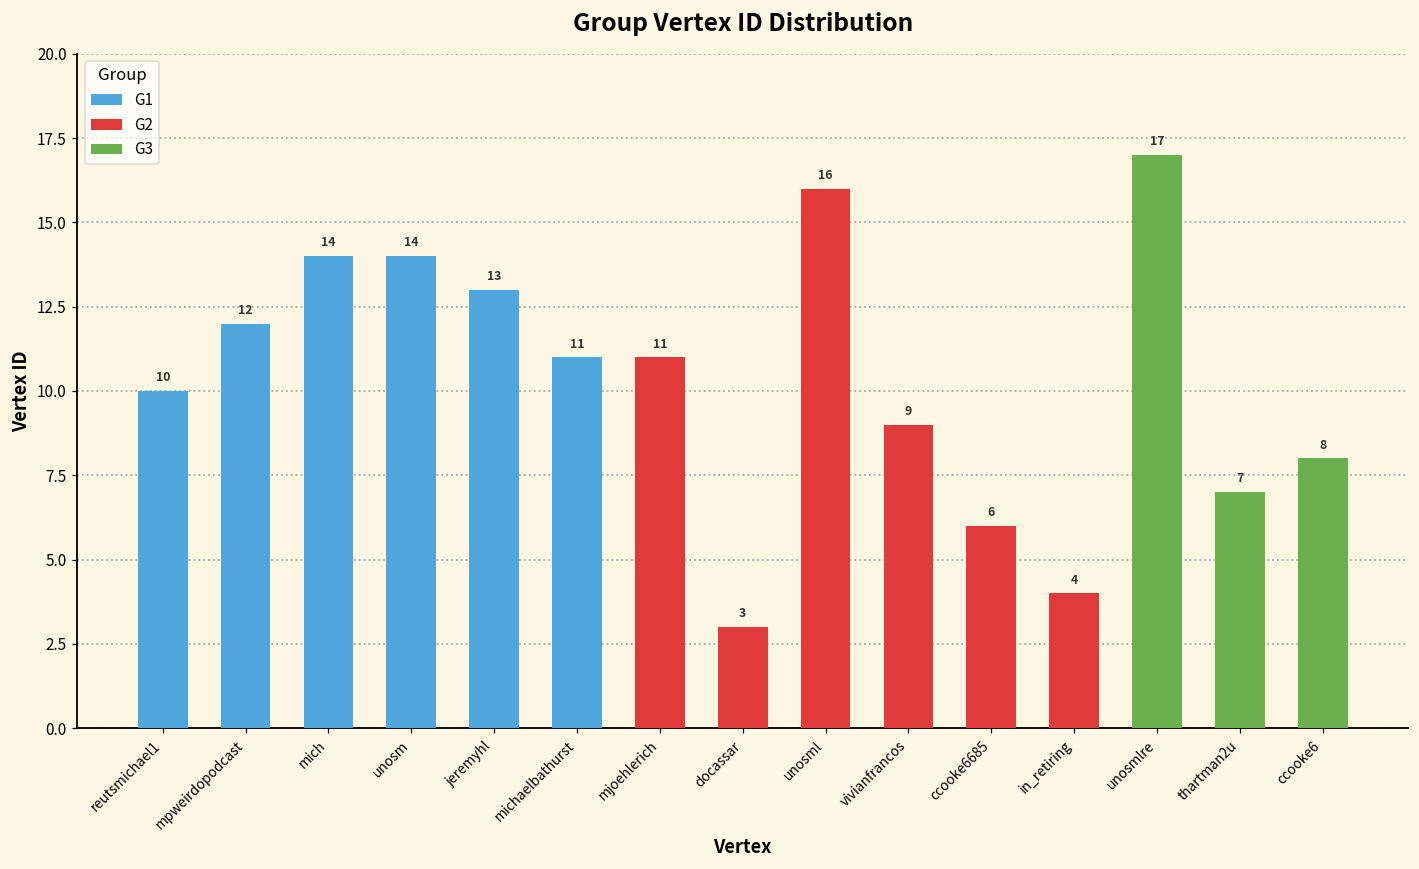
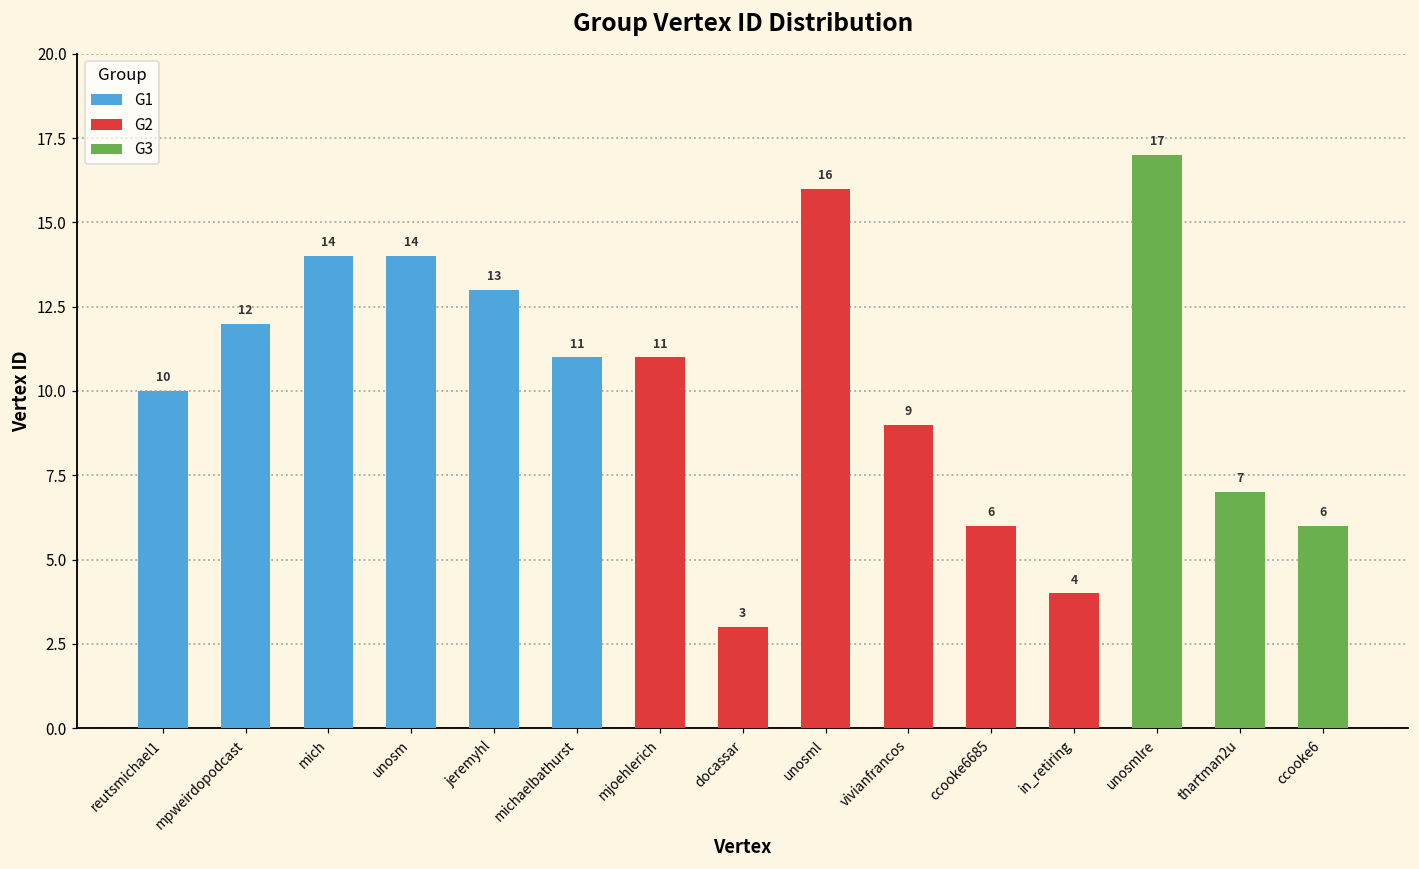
G3, ccooke6: 8 -> 6
